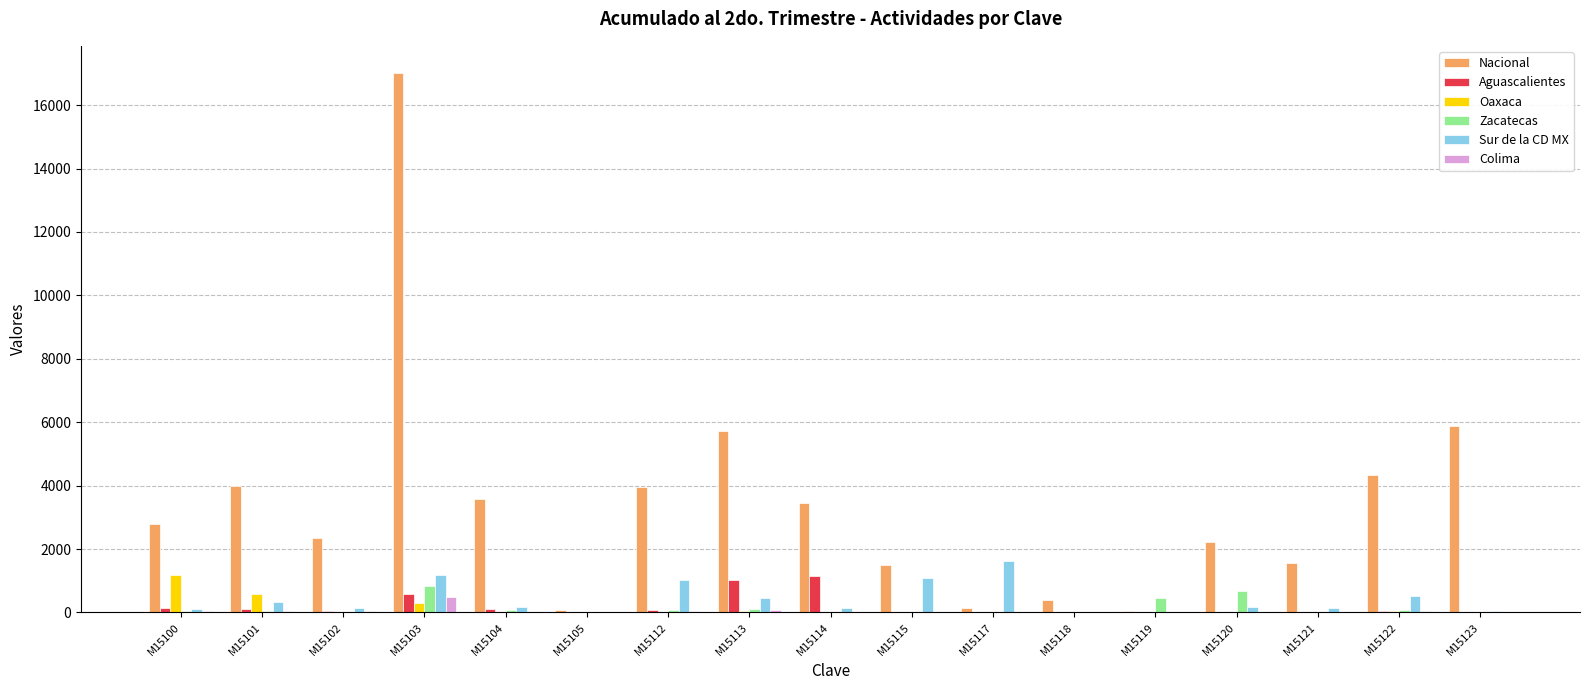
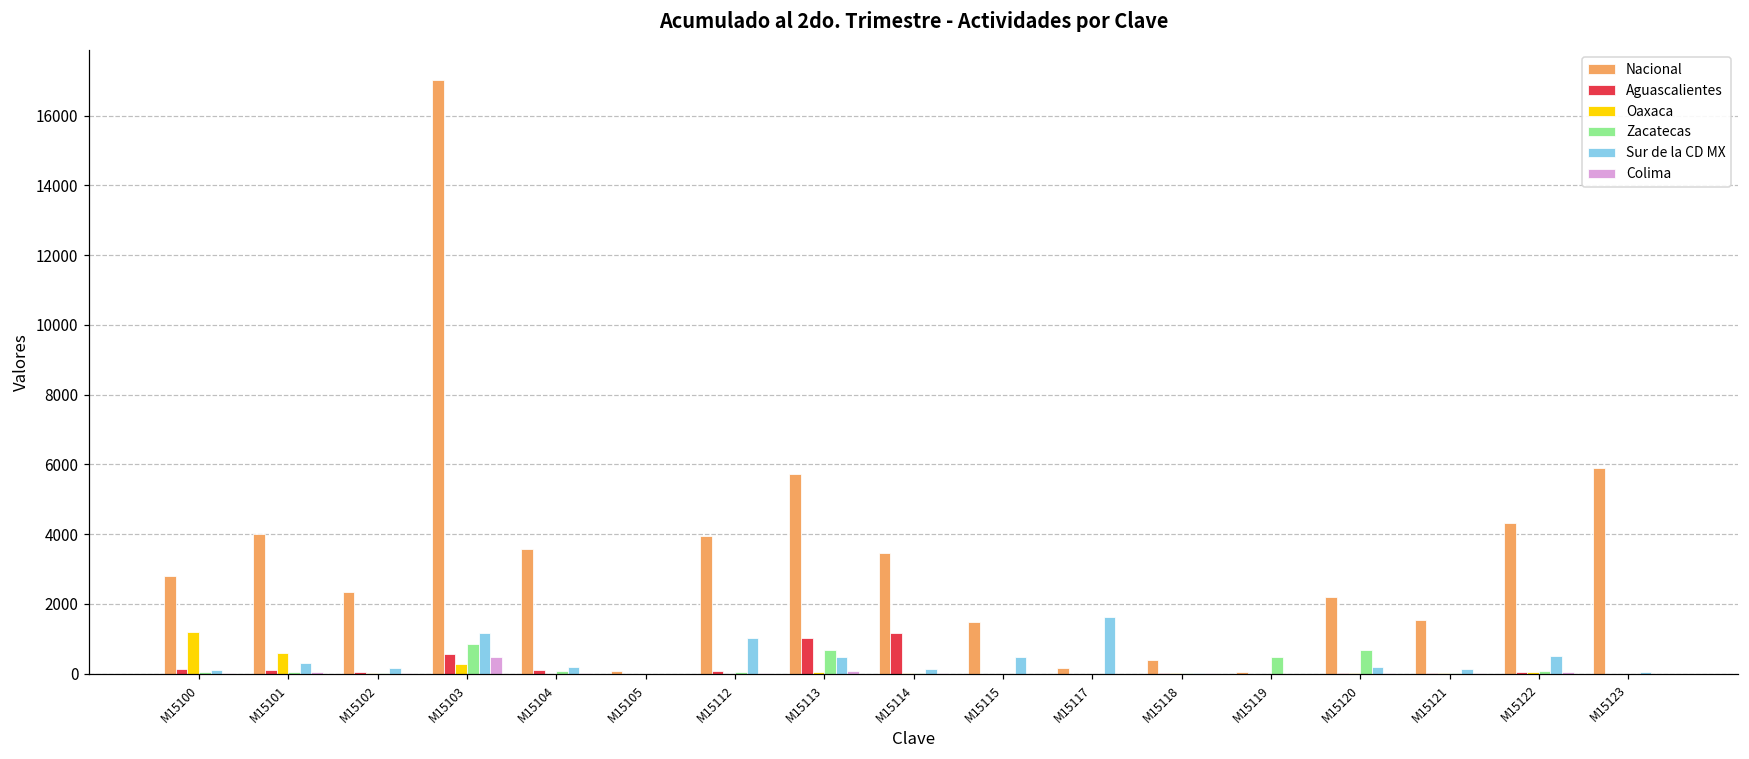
Zacatecas, M15113: 100 -> 700
Sur de la CD MX, M15115: 1100 -> 500
